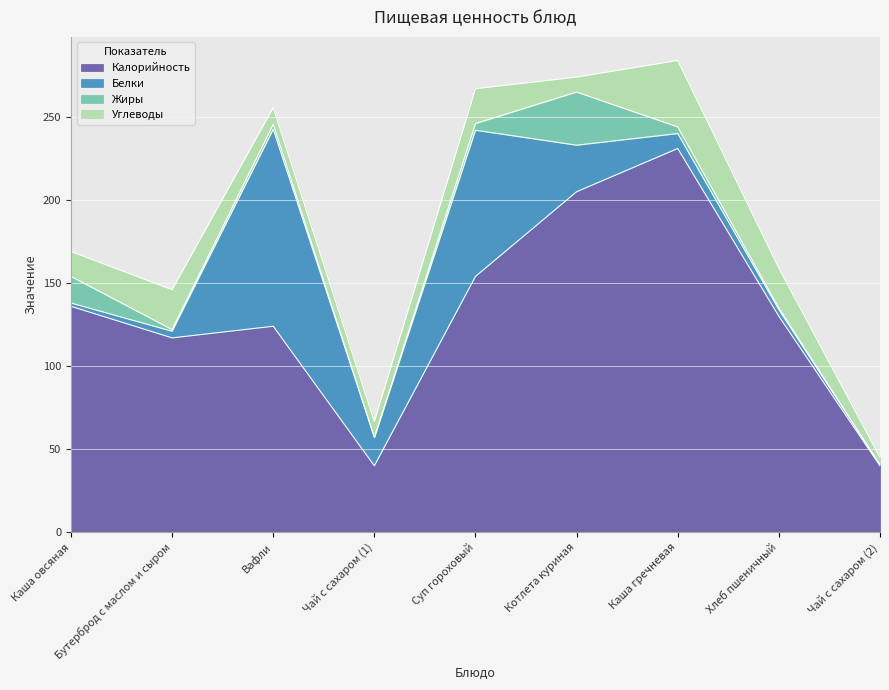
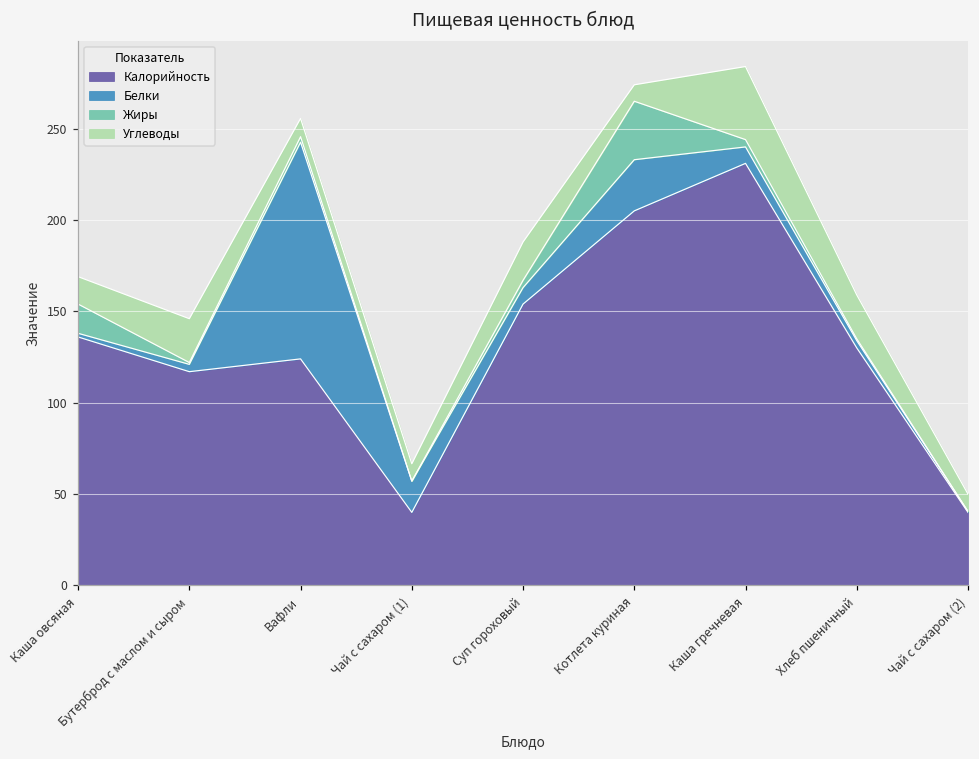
Белки, Суп гороховый: 88 -> 9
Углеводы, Чай с сахаром (2): 5 -> 10
